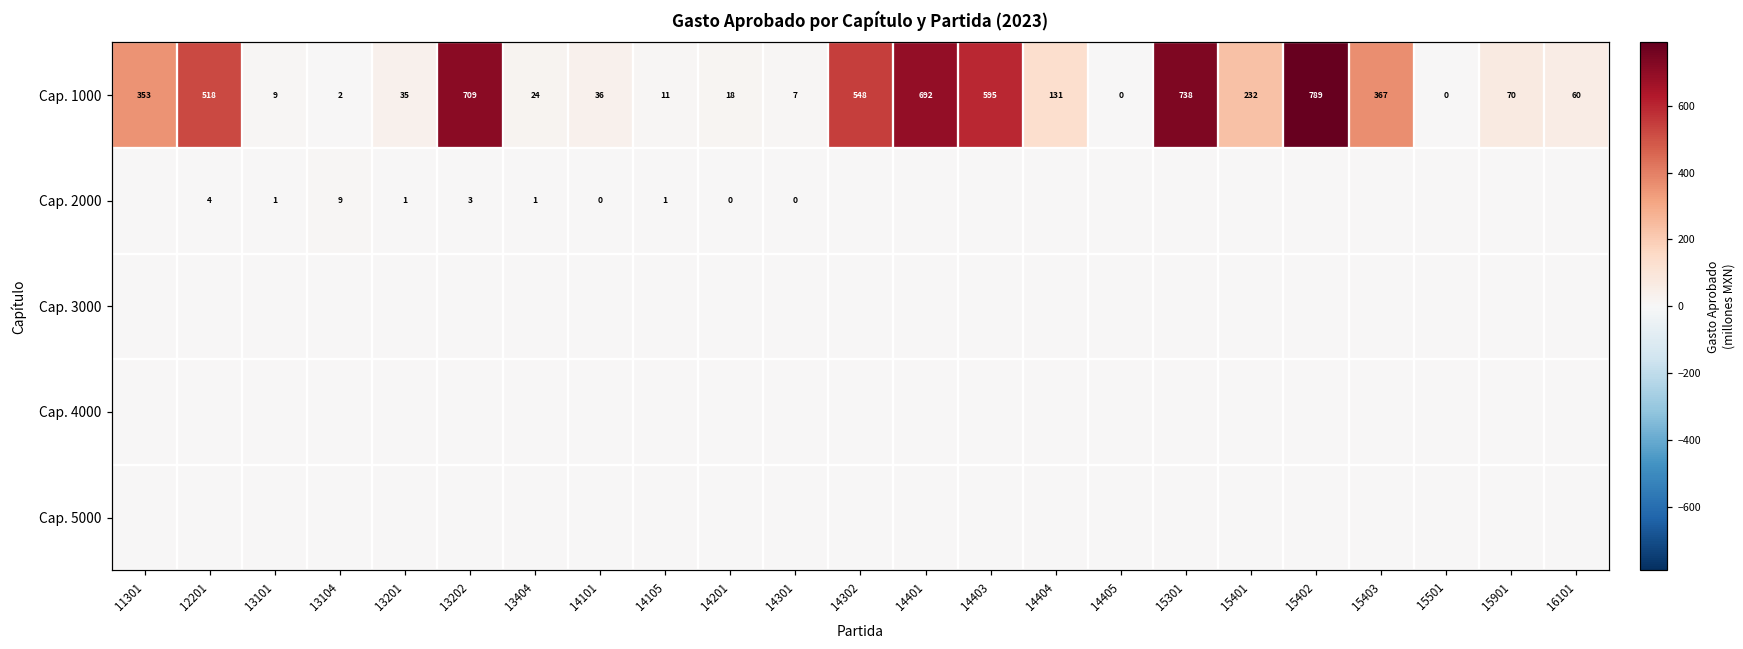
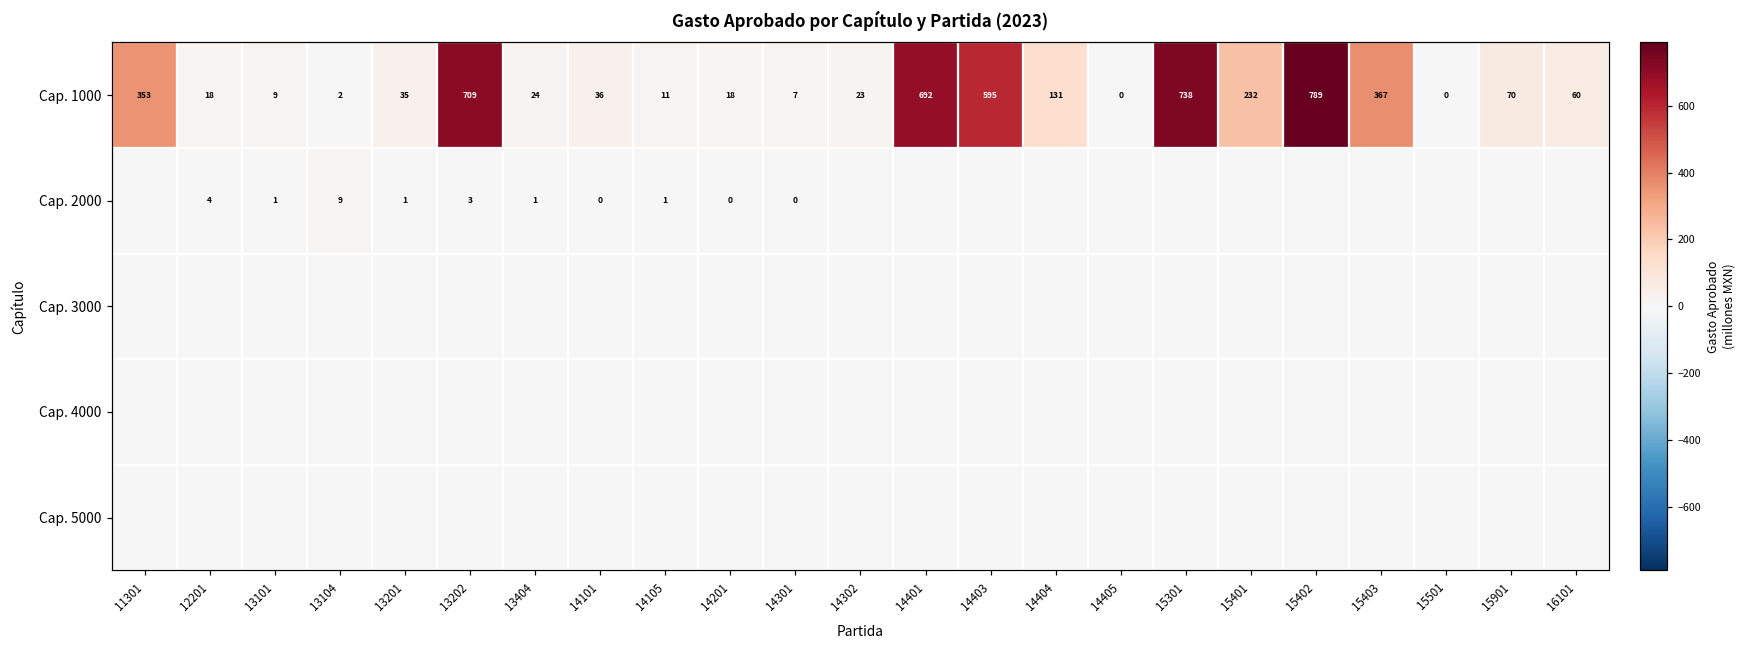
Cap. 1000, 12201: 518 -> 18
Cap. 1000, 14302: 548 -> 23
